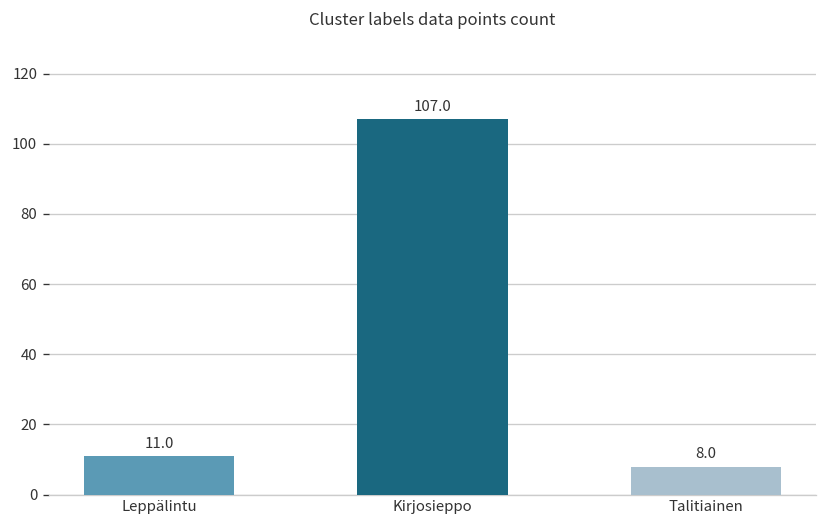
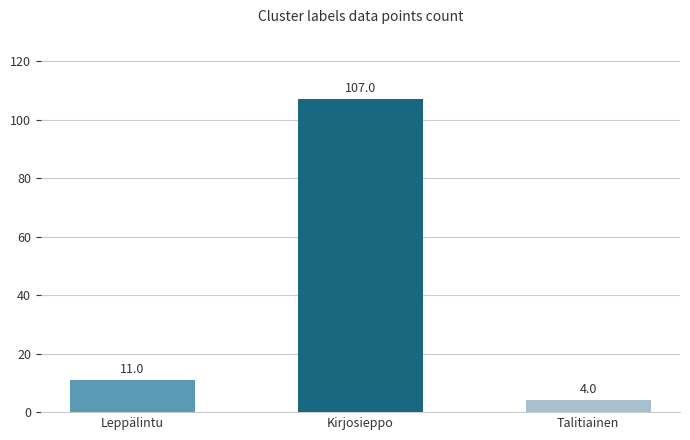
Talitiainen: 8.0 -> 4.0
